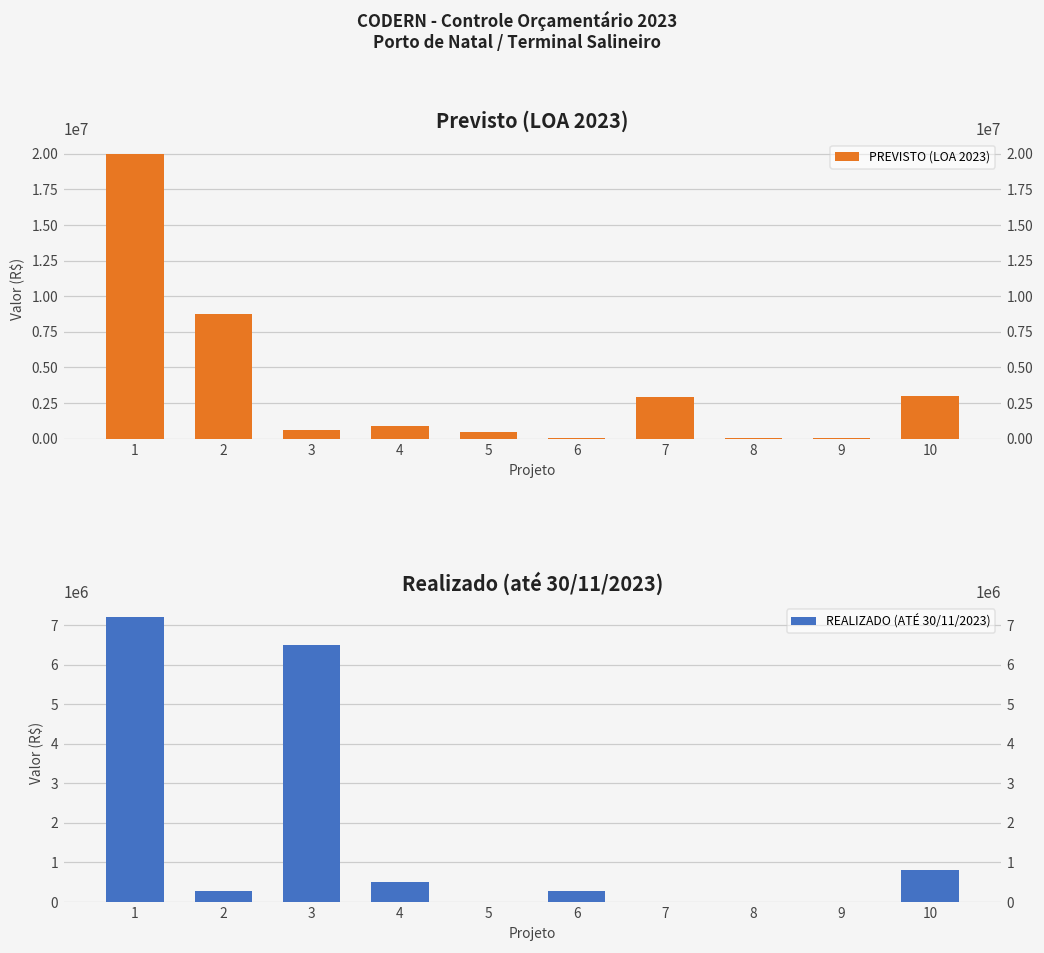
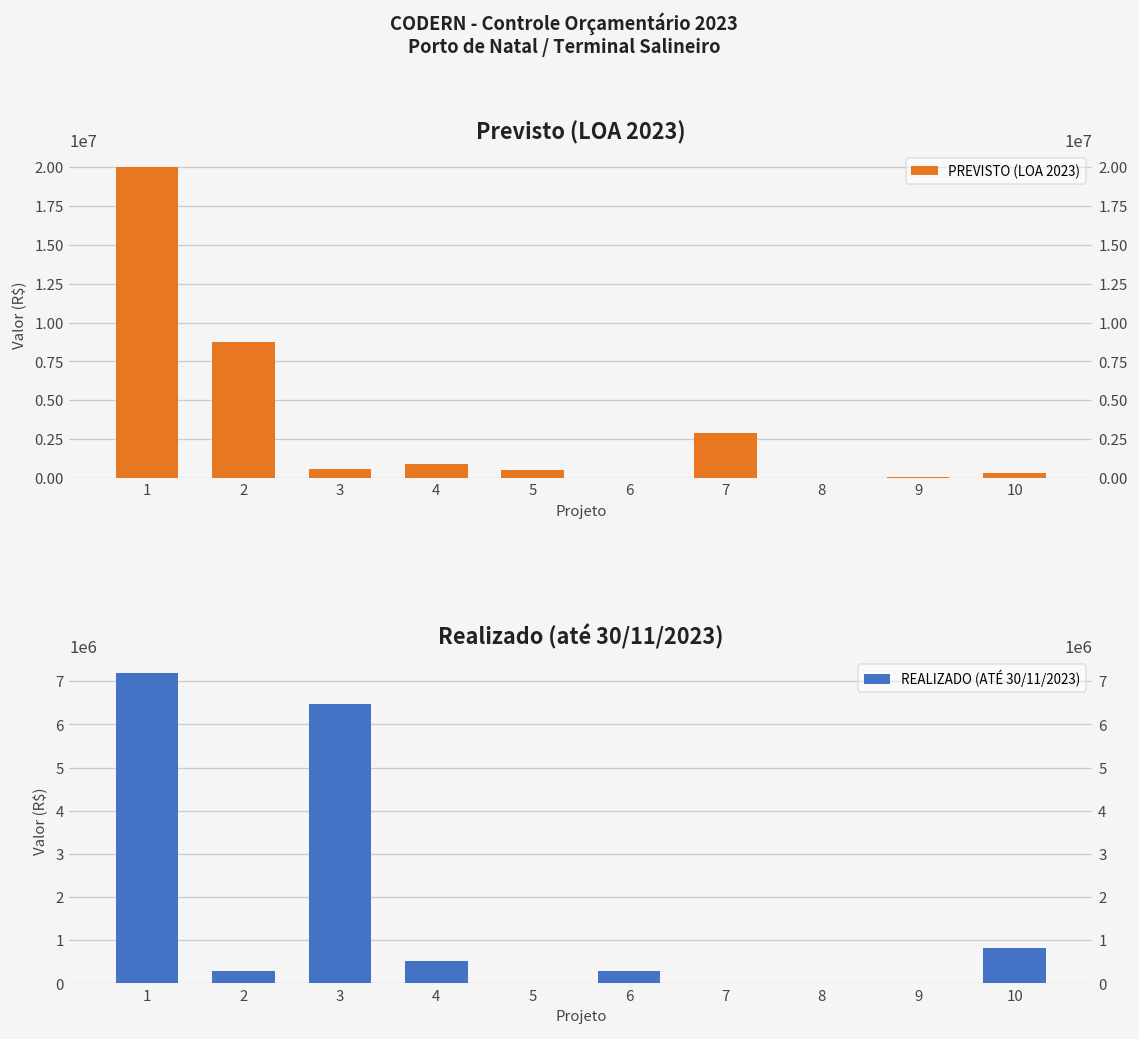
Previsto (LOA 2023), 10: 3000000 -> 300000
